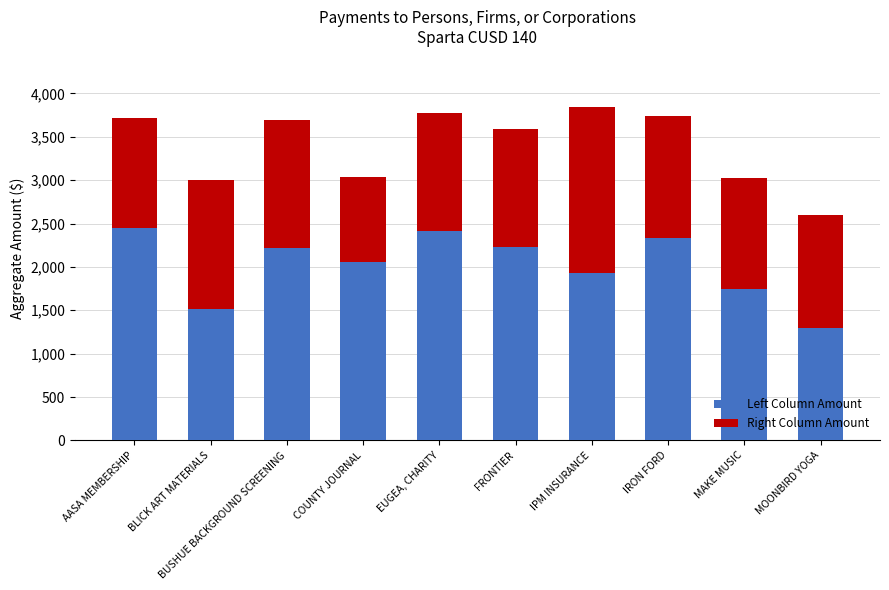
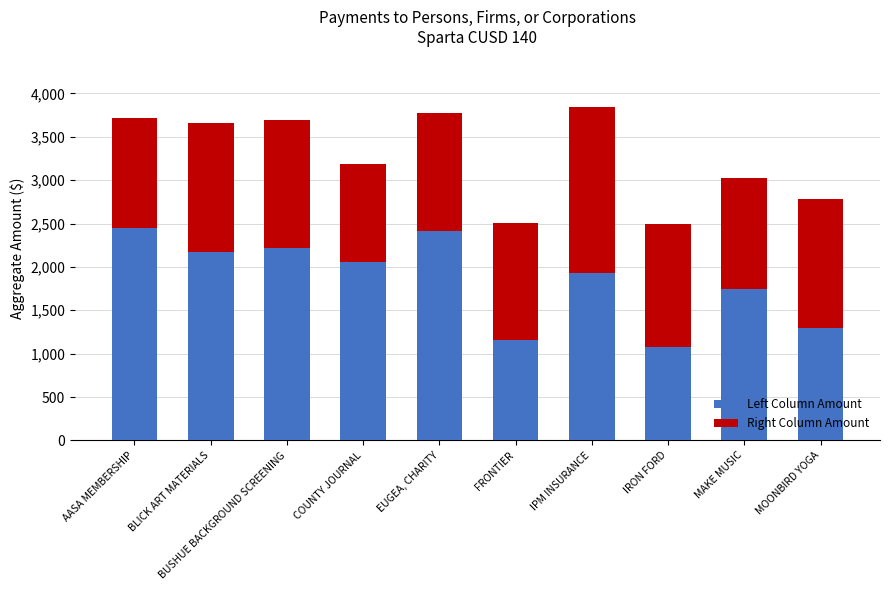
Left Column Amount, BLICK ART MATERIALS: 1,500 -> 2,200
Right Column Amount, COUNTY JOURNAL: 1,000 -> 1,100
Left Column Amount, FRONTIER: 2,200 -> 1,200
Left Column Amount, IRON FORD: 2,300 -> 1,100
Right Column Amount, MOONBIRD YOGA: 1,300 -> 1,500
